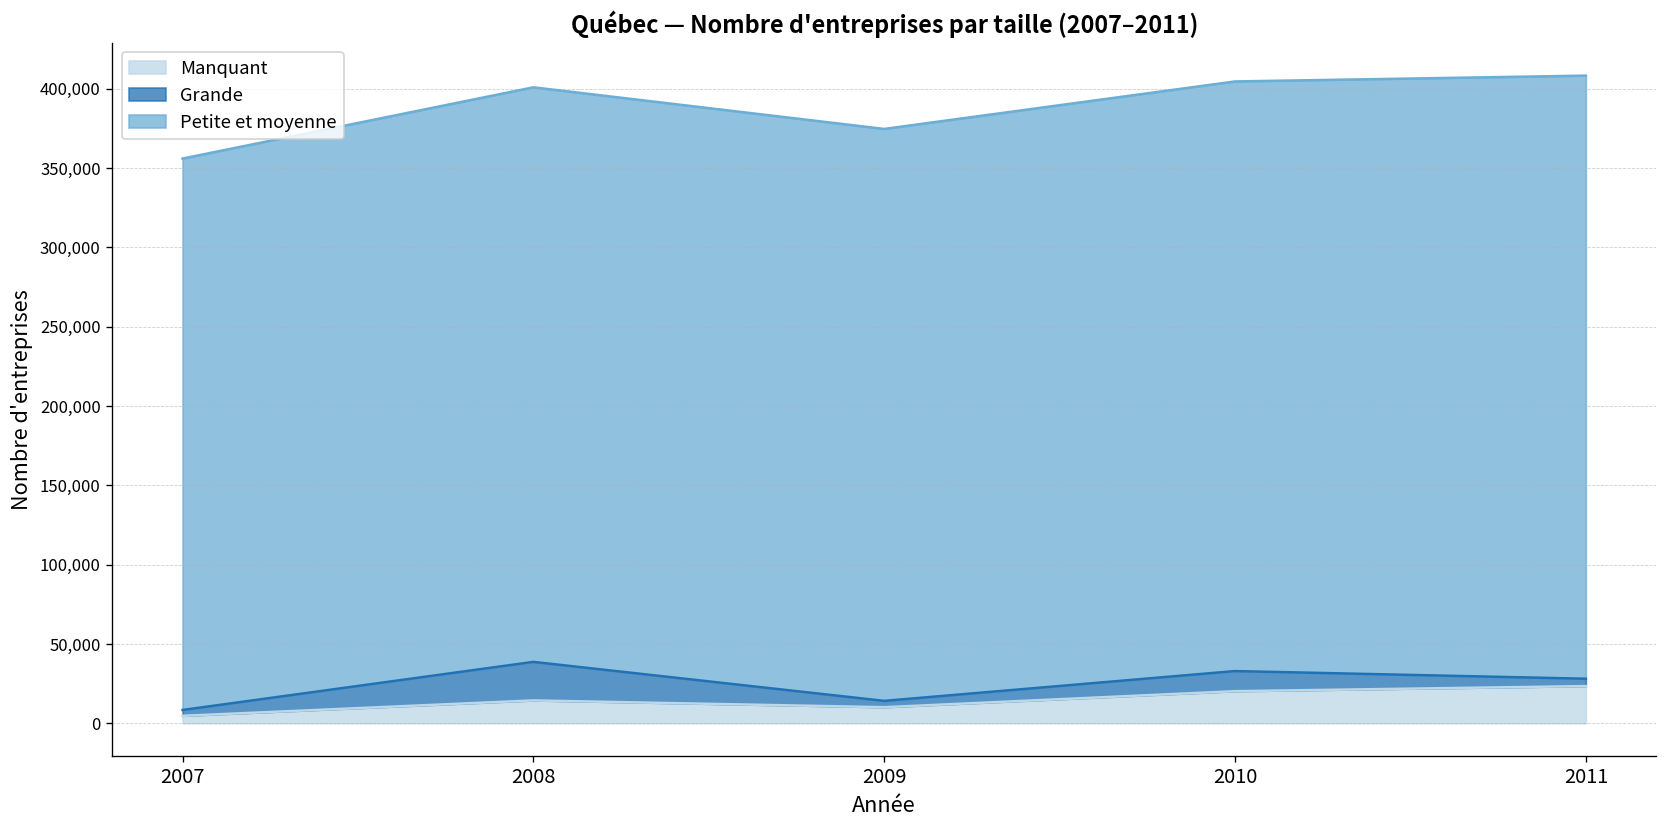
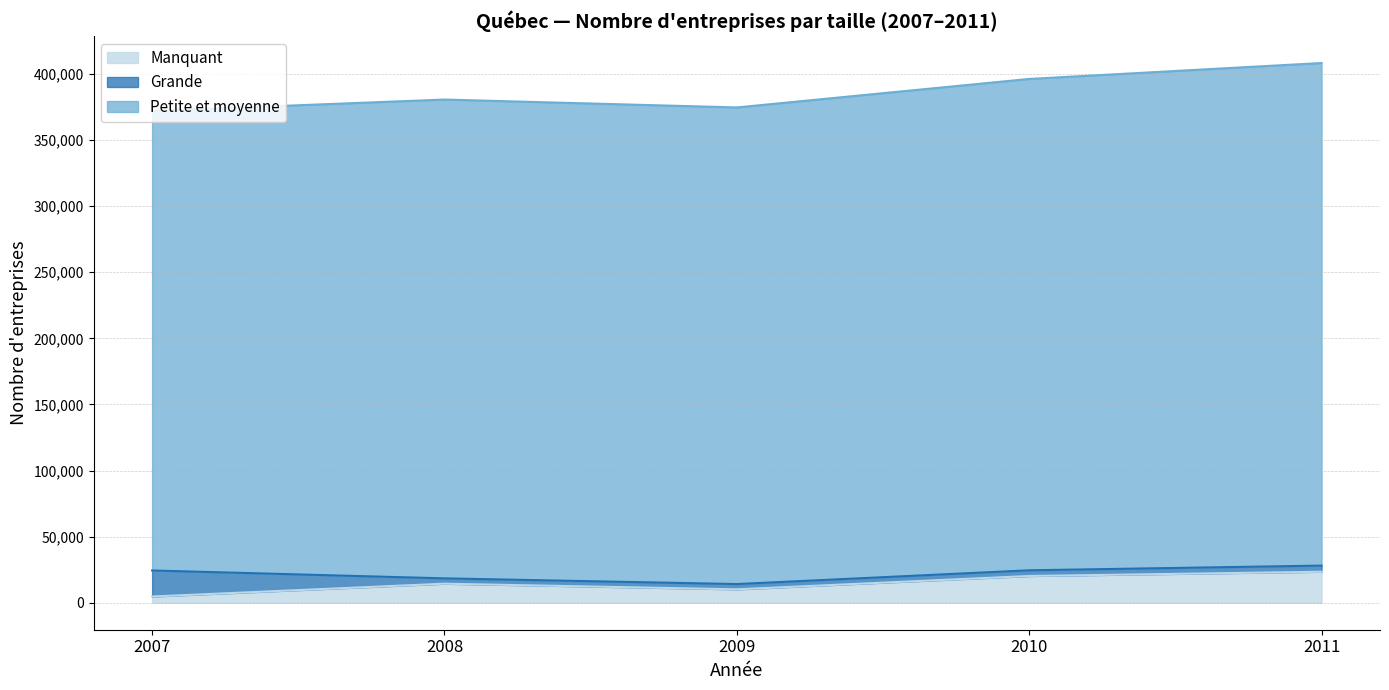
Grande, 2007: 4,000 -> 20,000
Grande, 2008: 24,000 -> 4,000
Grande, 2010: 13,000 -> 4,000
